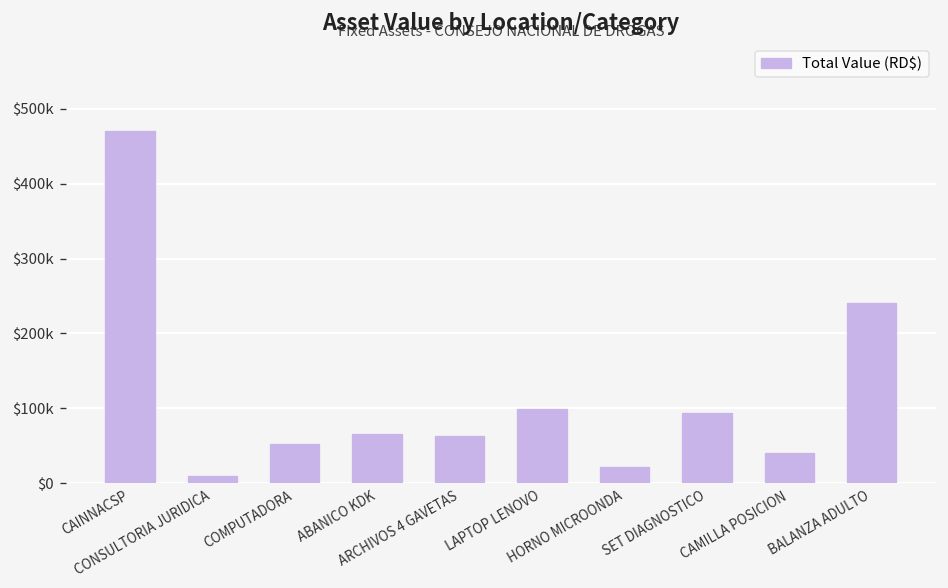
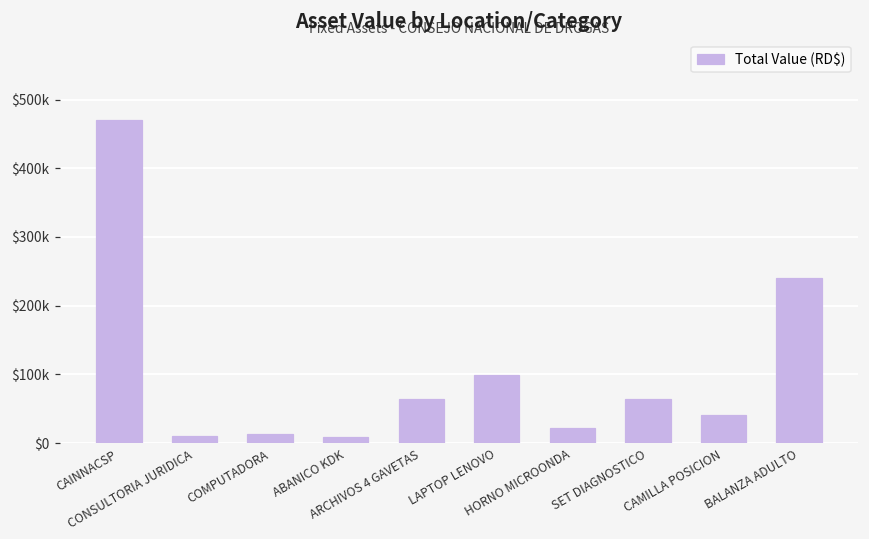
COMPUTADORA: $50000 -> $10000
ABANICO KDK: $70000 -> $10000
SET DIAGNOSTICO: $90000 -> $60000
